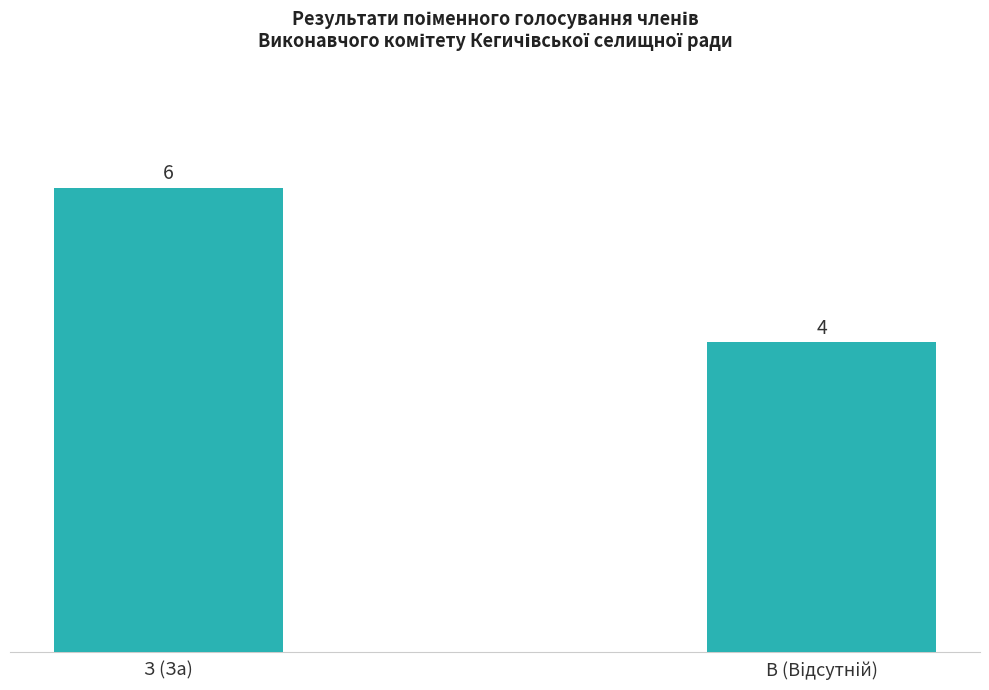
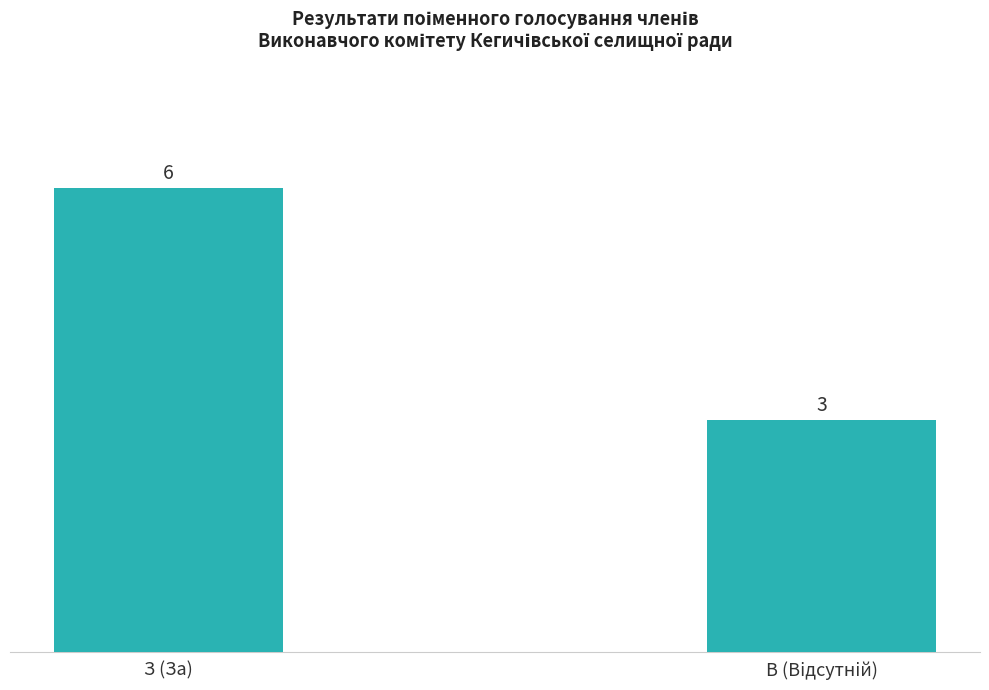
В (Відсутній): 4 -> 3
